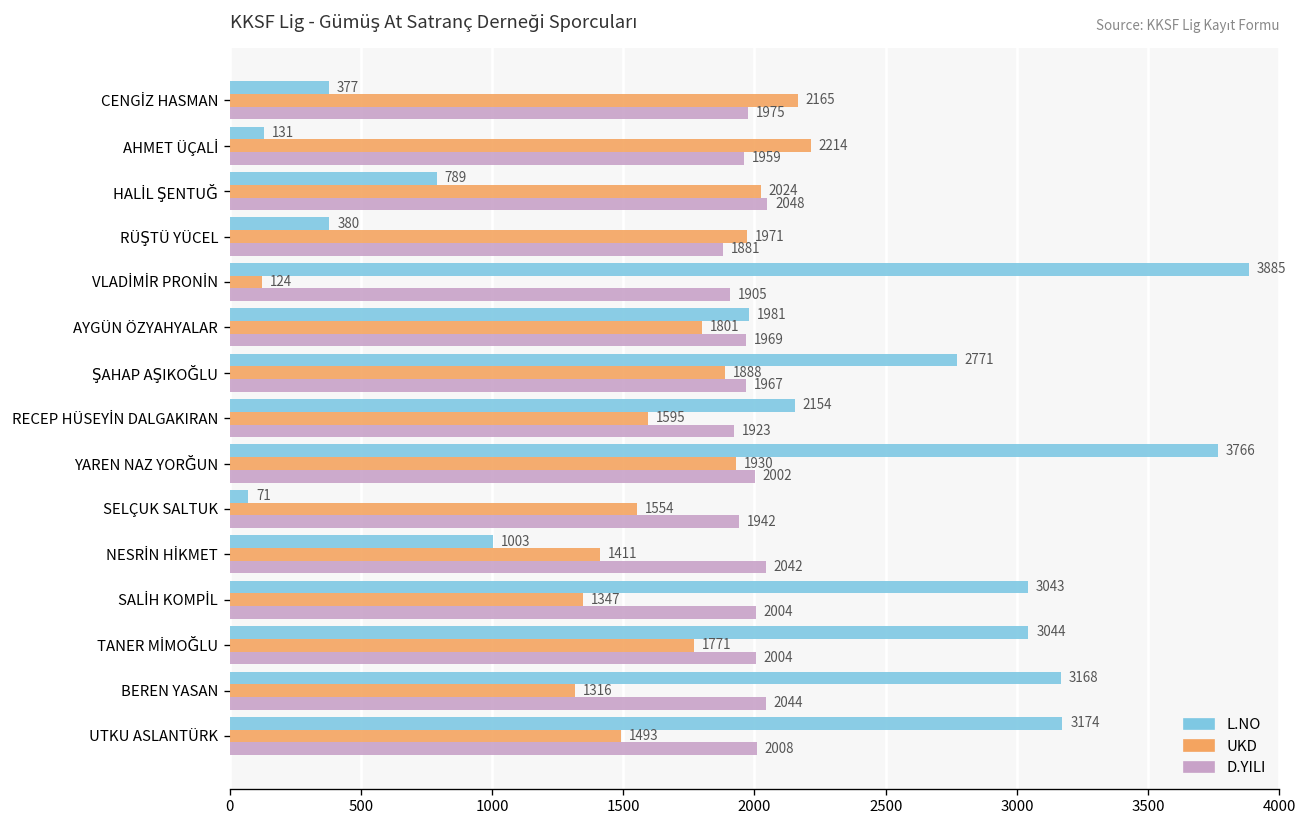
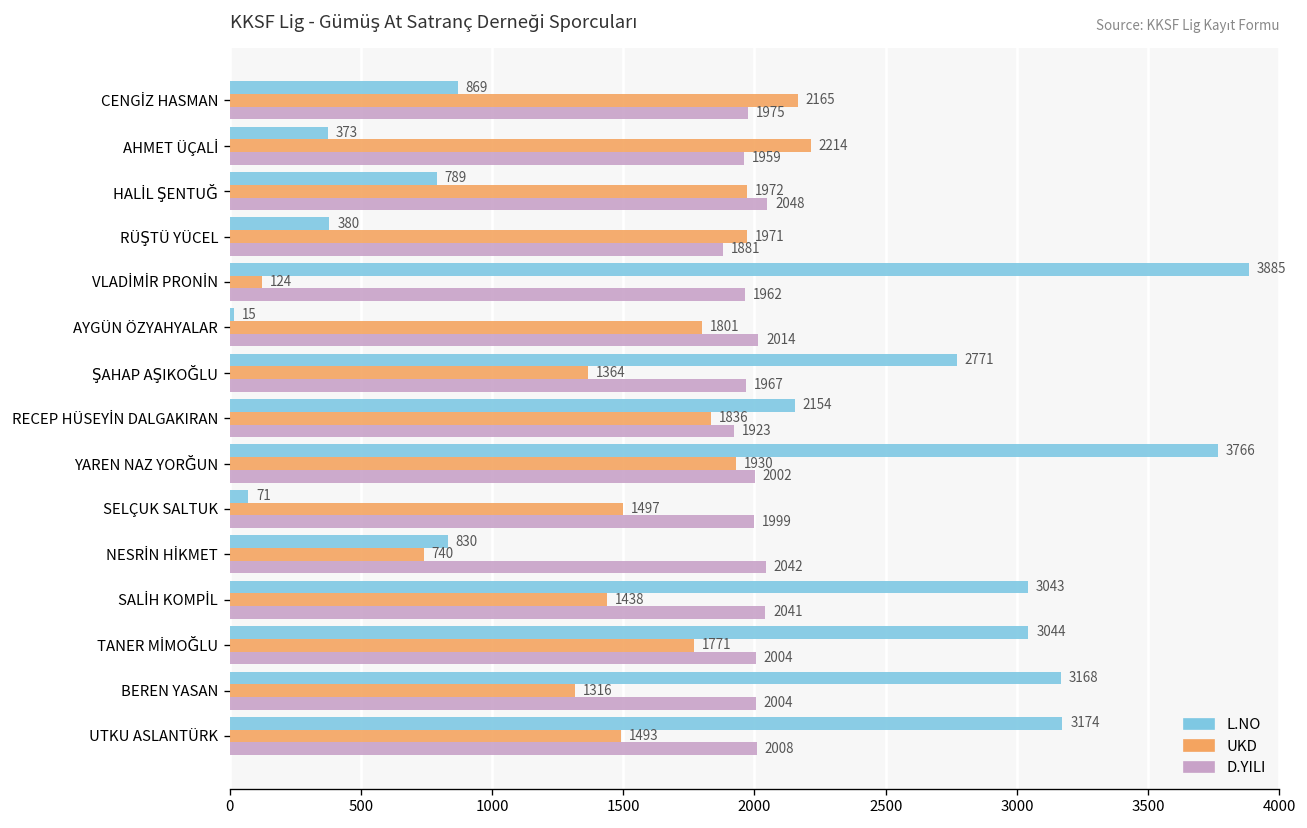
L.NO, CENGİZ HASMAN: 377 -> 869
L.NO, AHMET ÜÇALİ: 131 -> 373
UKD, HALİL ŞENTUĞ: 2024 -> 1972
D.YILI, VLADİMİR PRONİN: 1905 -> 1962
L.NO, AYGÜN ÖZYAHYALAR: 1981 -> 15
D.YILI, AYGÜN ÖZYAHYALAR: 1969 -> 2014
UKD, ŞAHAP AŞIKOĞLU: 1888 -> 1364
UKD, RECEP HÜSEYİN DALGAKIRAN: 1595 -> 1836
UKD, SELÇUK SALTUK: 1554 -> 1497
D.YILI, SELÇUK SALTUK: 1942 -> 1999
L.NO, NESRİN HİKMET: 1003 -> 830
UKD, NESRİN HİKMET: 1411 -> 740
UKD, SALİH KOMPİL: 1347 -> 1438
D.YILI, SALİH KOMPİL: 2004 -> 2041
D.YILI, BEREN YASAN: 2044 -> 2004
